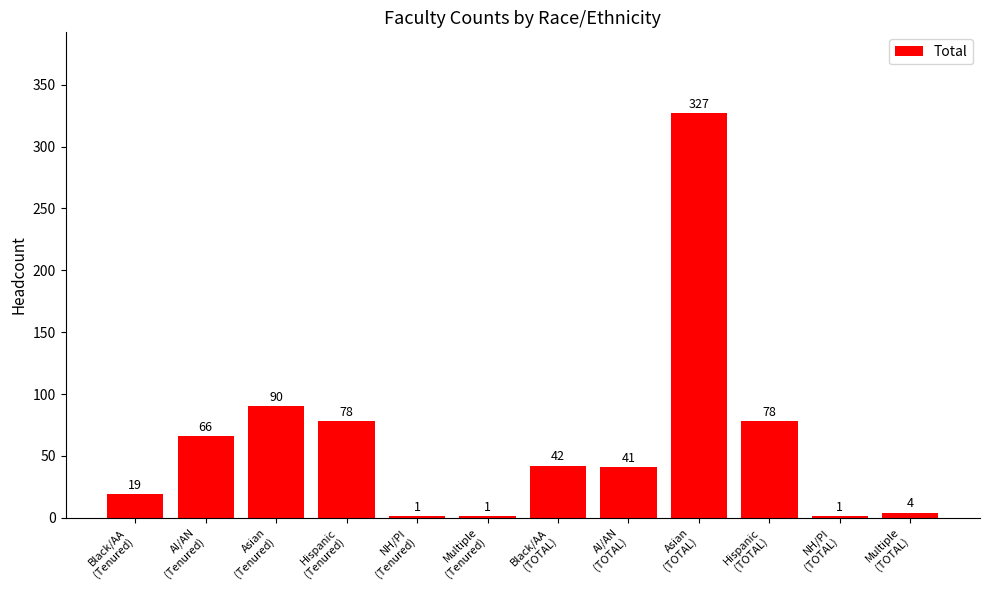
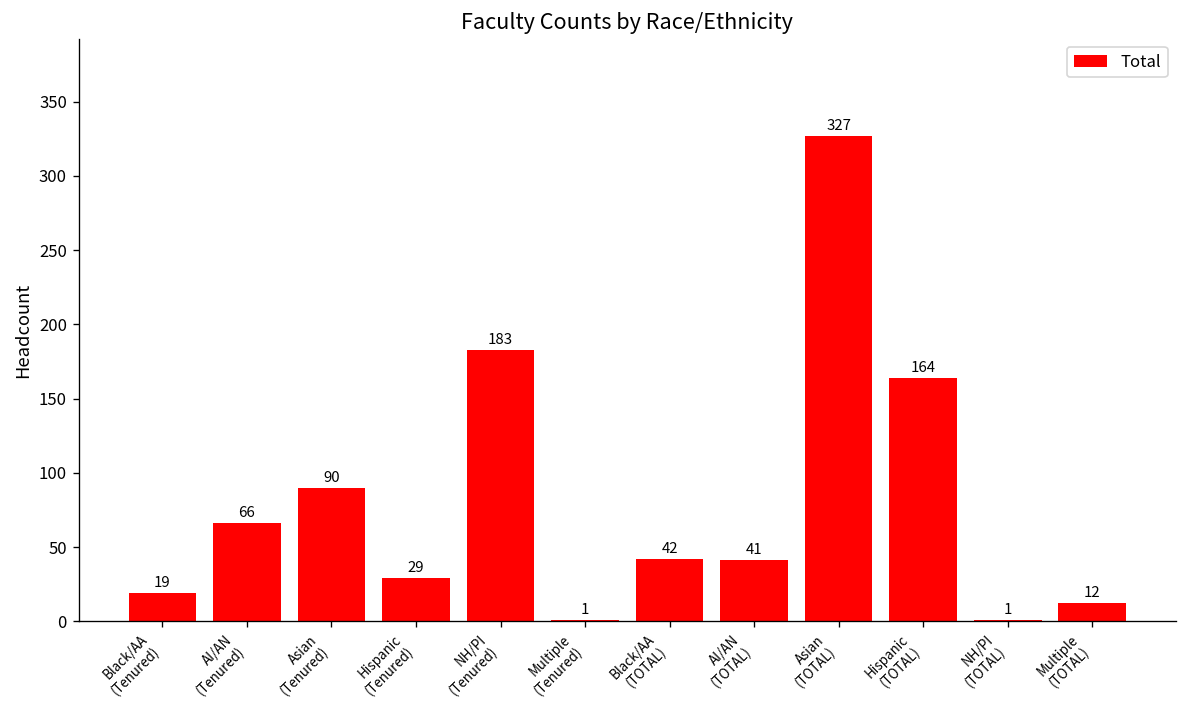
Hispanic (Tenured): 78 -> 29
NH/PI (Tenured): 1 -> 183
Hispanic (TOTAL): 78 -> 164
Multiple (TOTAL): 4 -> 12
